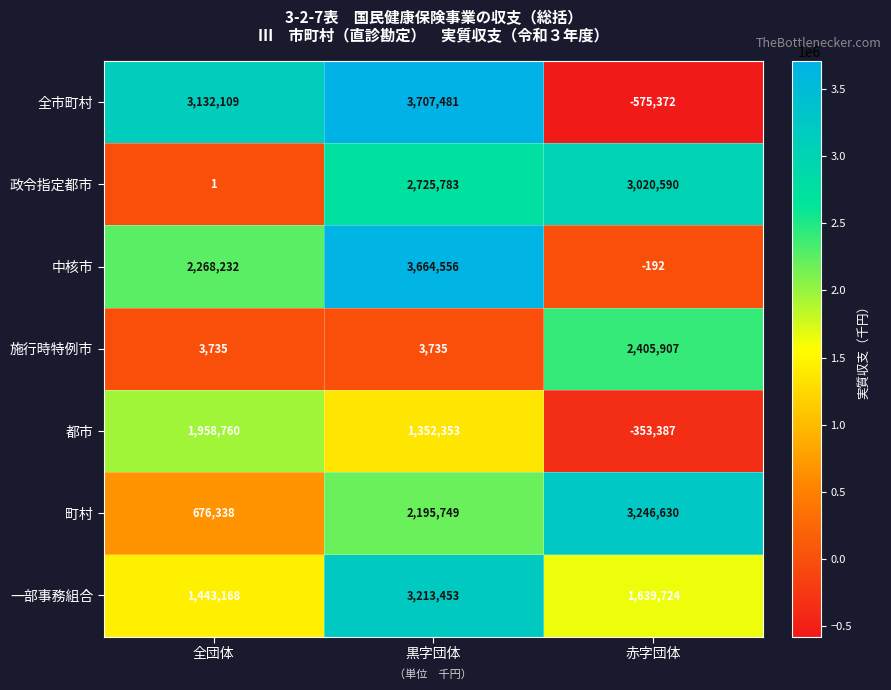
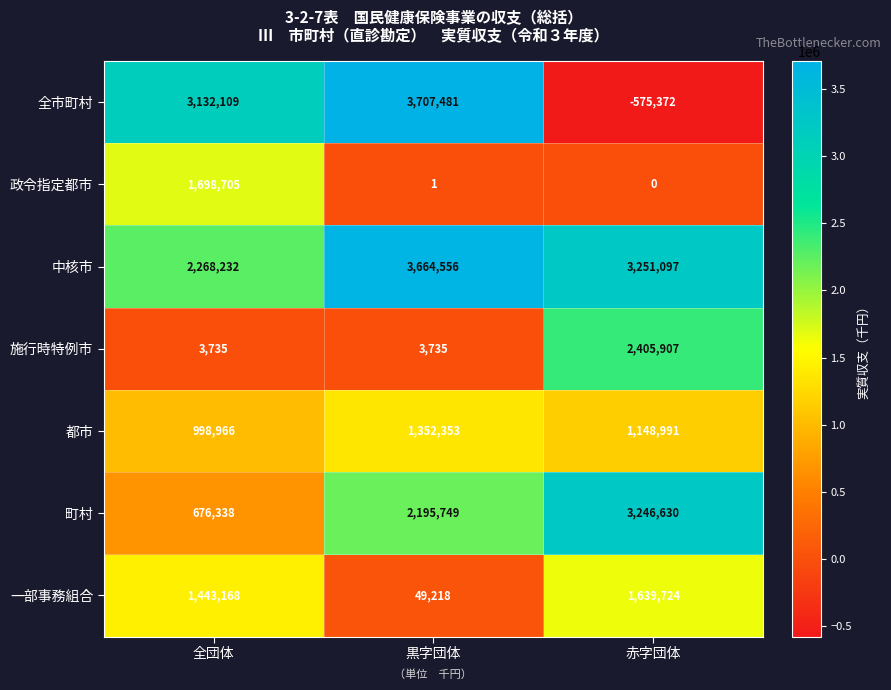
政令指定都市, 全団体: 1 -> 1,698,705
政令指定都市, 黒字団体: 2,725,783 -> 1
政令指定都市, 赤字団体: 3,020,590 -> 0
中核市, 赤字団体: -192 -> 3,251,097
都市, 全団体: 1,958,760 -> 998,966
都市, 赤字団体: -353,387 -> 1,148,991
一部事務組合, 黒字団体: 3,213,453 -> 49,218
